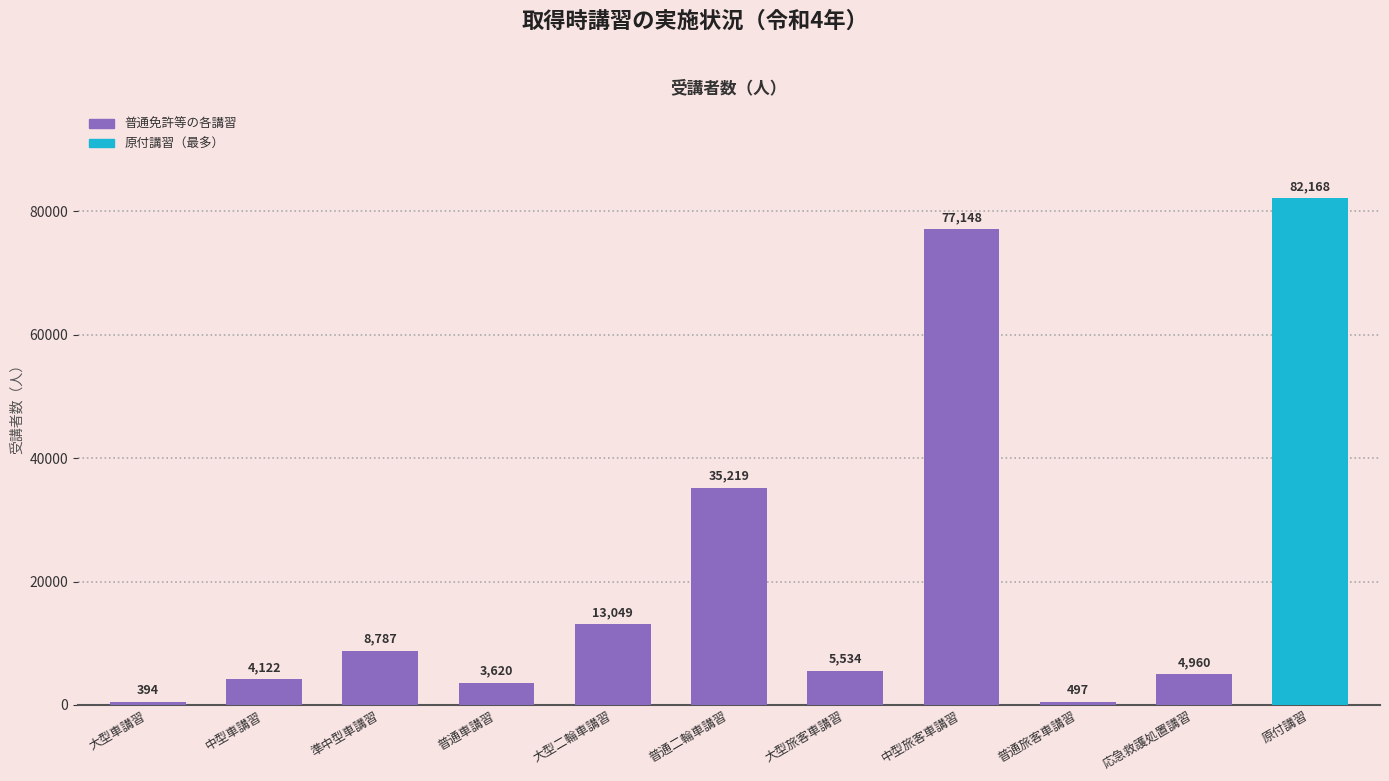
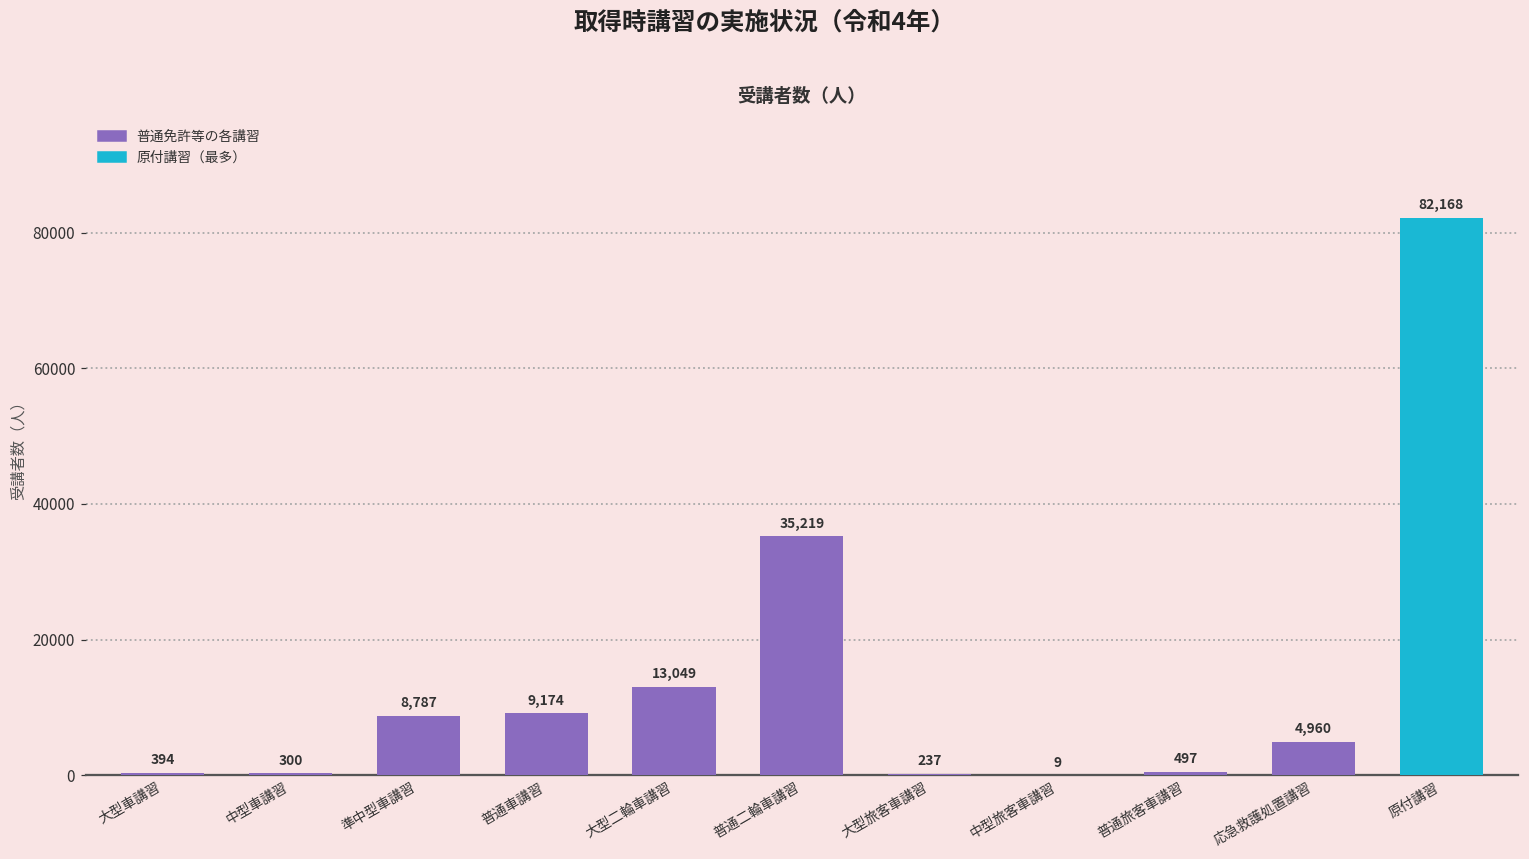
中型車講習: 4,122 -> 300
普通車講習: 3,620 -> 9,174
大型旅客車講習: 5,534 -> 237
中型旅客車講習: 77,148 -> 9
